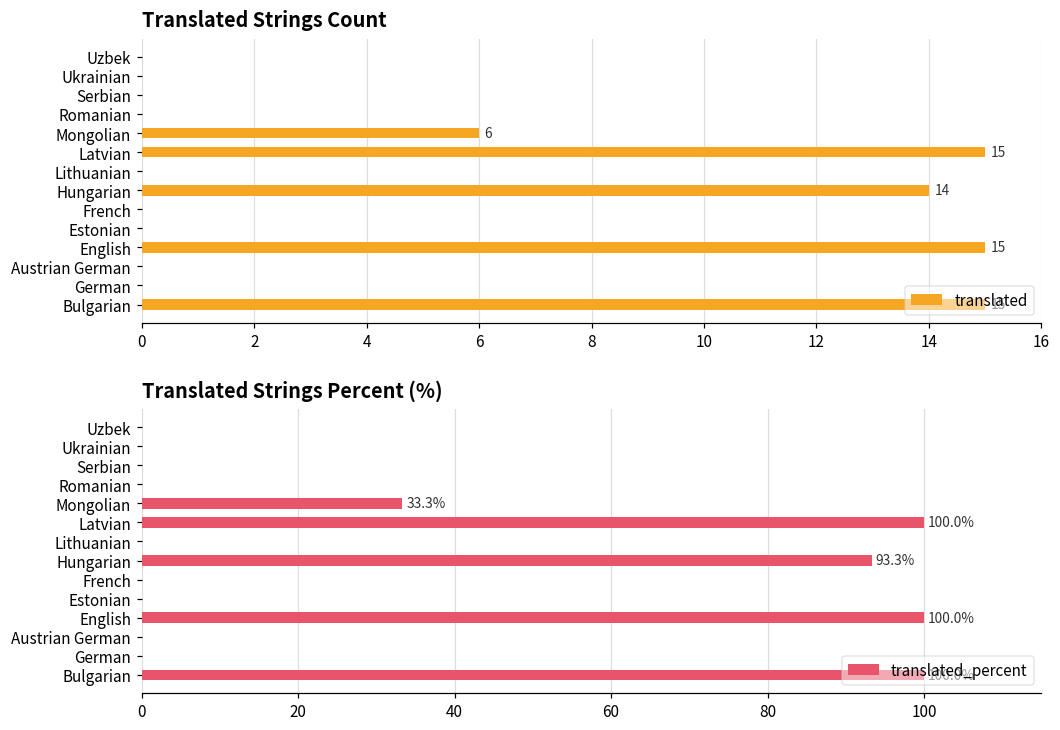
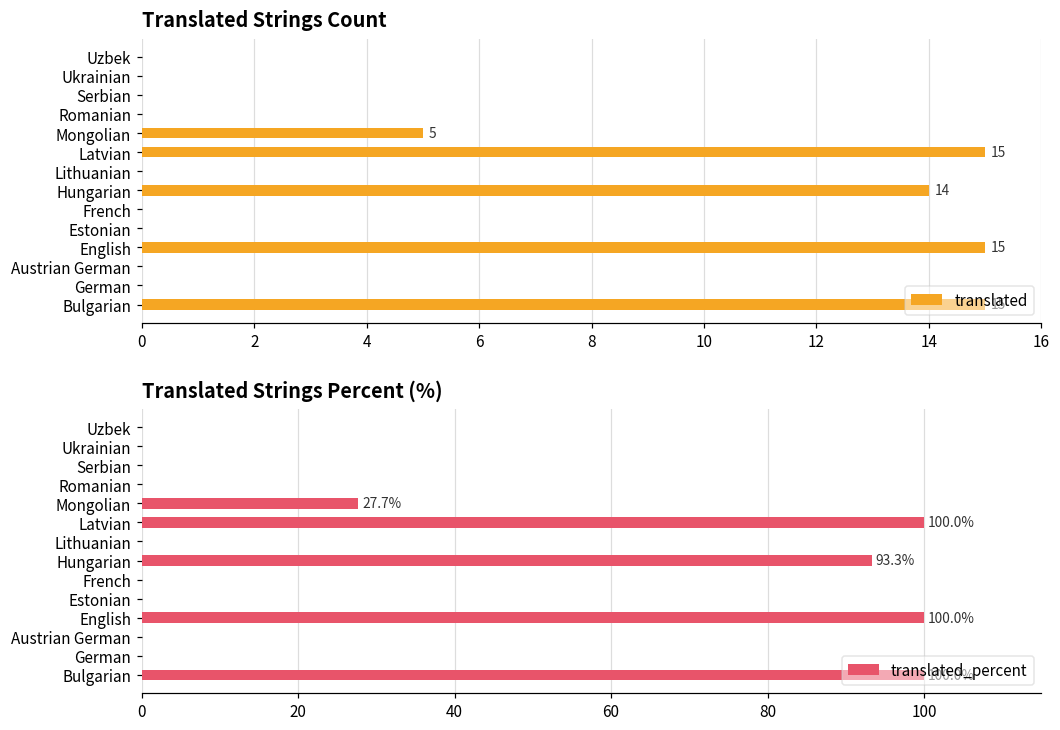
Translated Strings Count, Mongolian: 6 -> 5
Translated Strings Percent (%), Mongolian: 33.3% -> 27.7%
